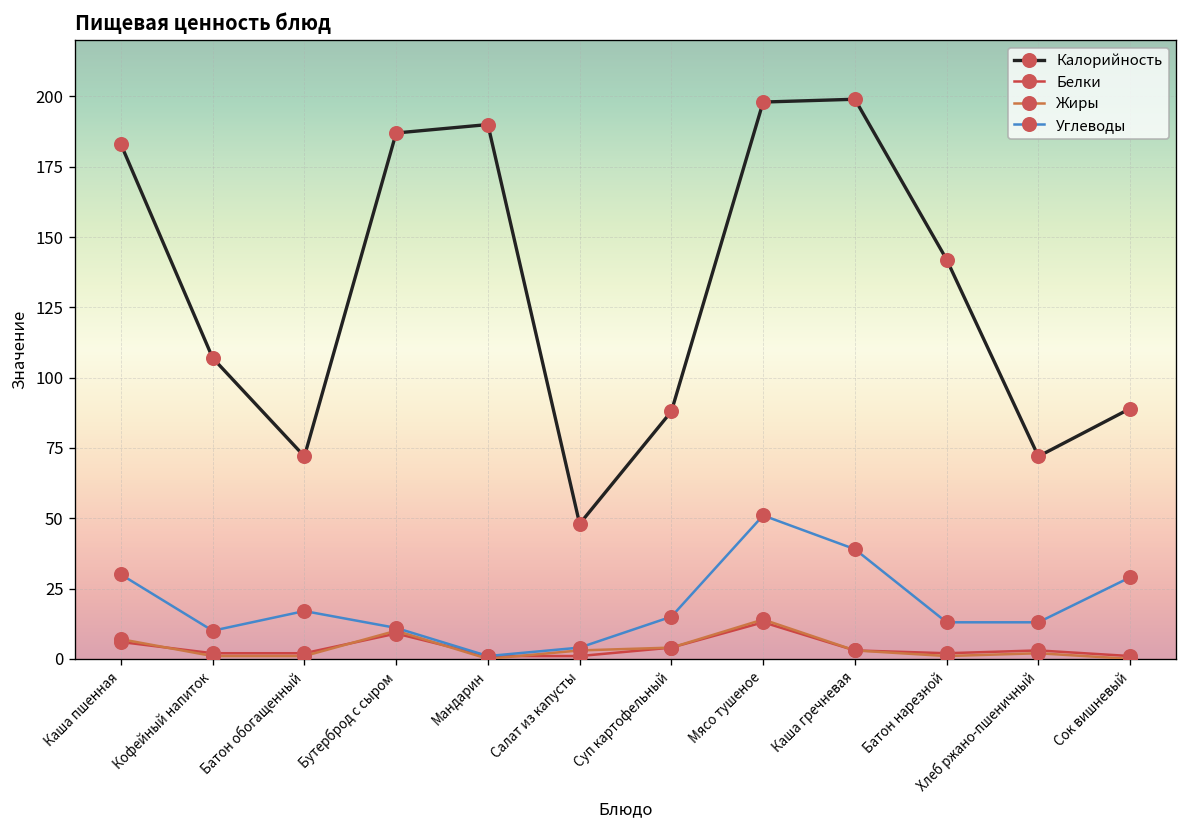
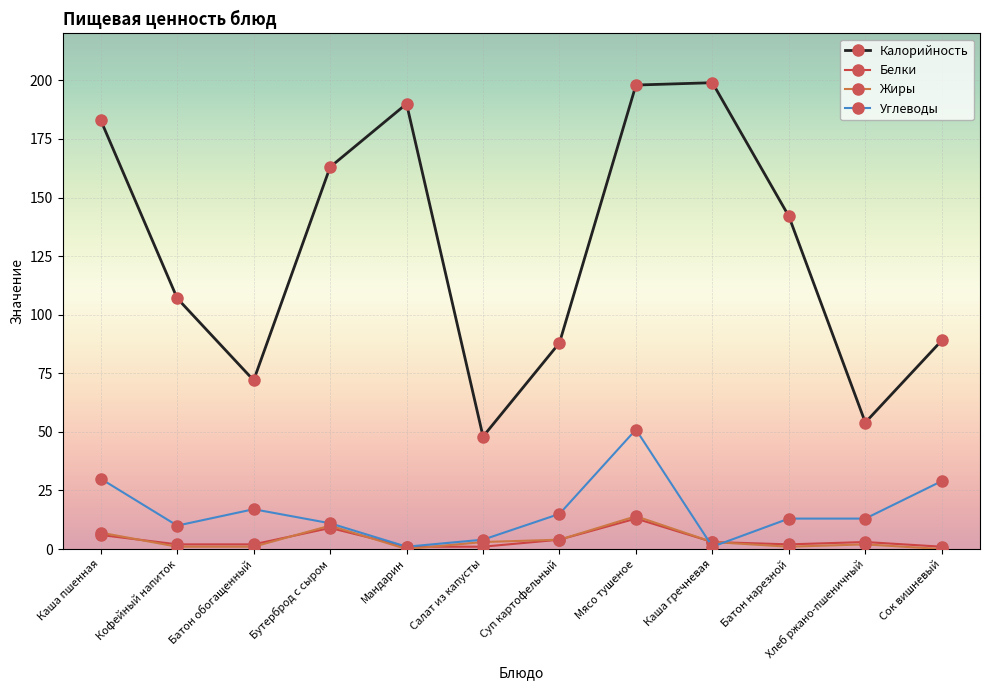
Калорийность, Бутерброд с сыром: 187 -> 163
Углеводы, Каша гречневая: 39 -> 1
Калорийность, Хлеб ржано-пшеничный: 72 -> 54
